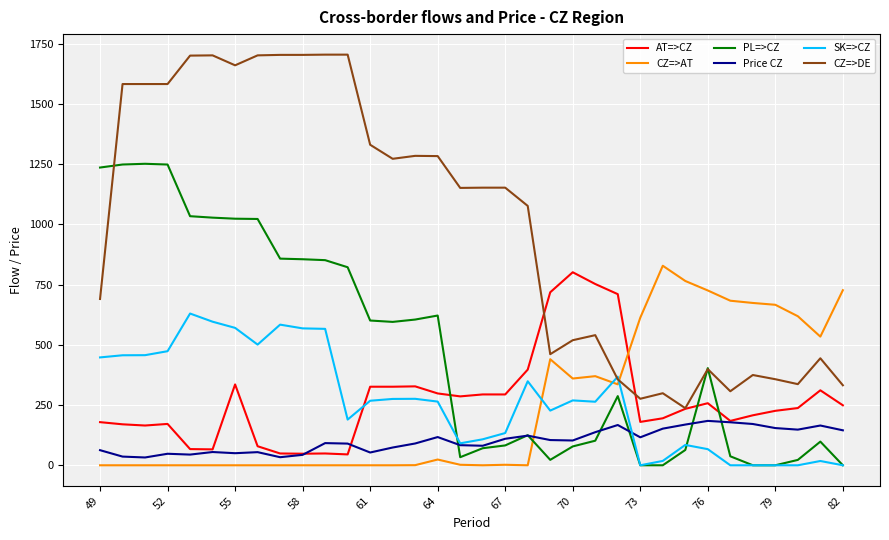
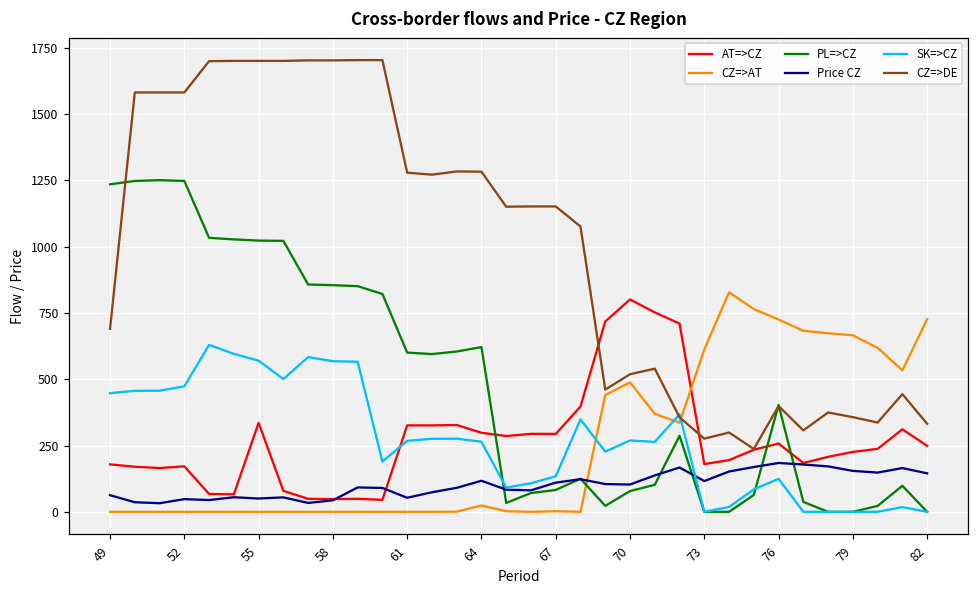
CZ=>DE, 55: 1660 -> 1700
CZ=>DE, 61: 1330 -> 1280
CZ=>AT, 70: 360 -> 490
SK=>CZ, 76: 70 -> 120
